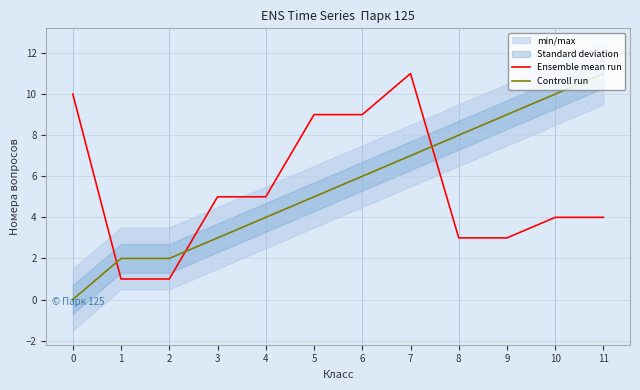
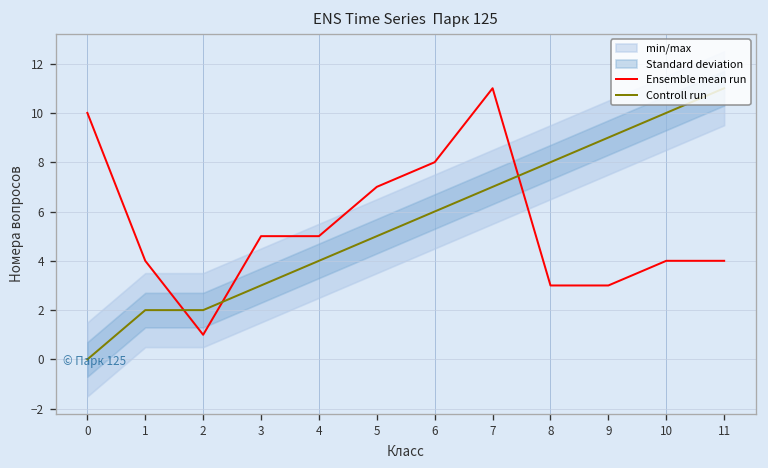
Ensemble mean run, 1: 1 -> 4
Ensemble mean run, 5: 9 -> 7
Ensemble mean run, 6: 9 -> 8
